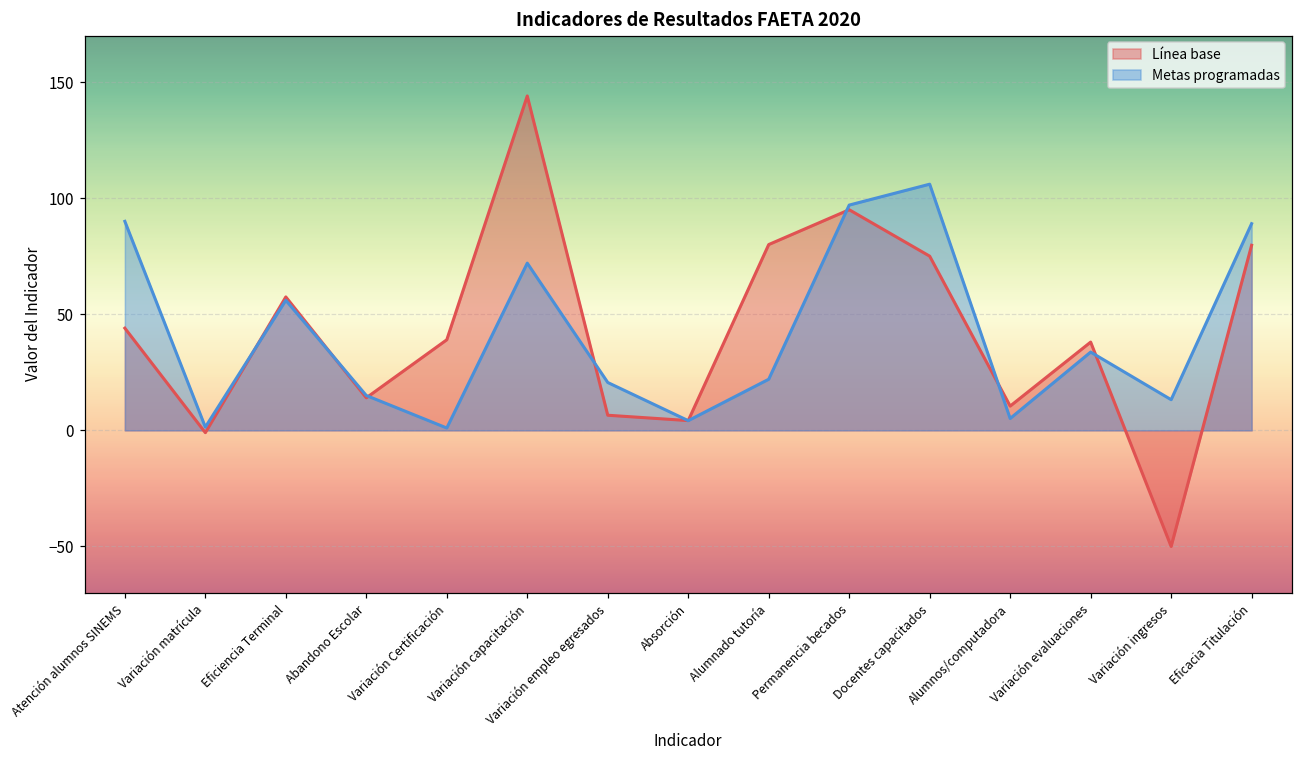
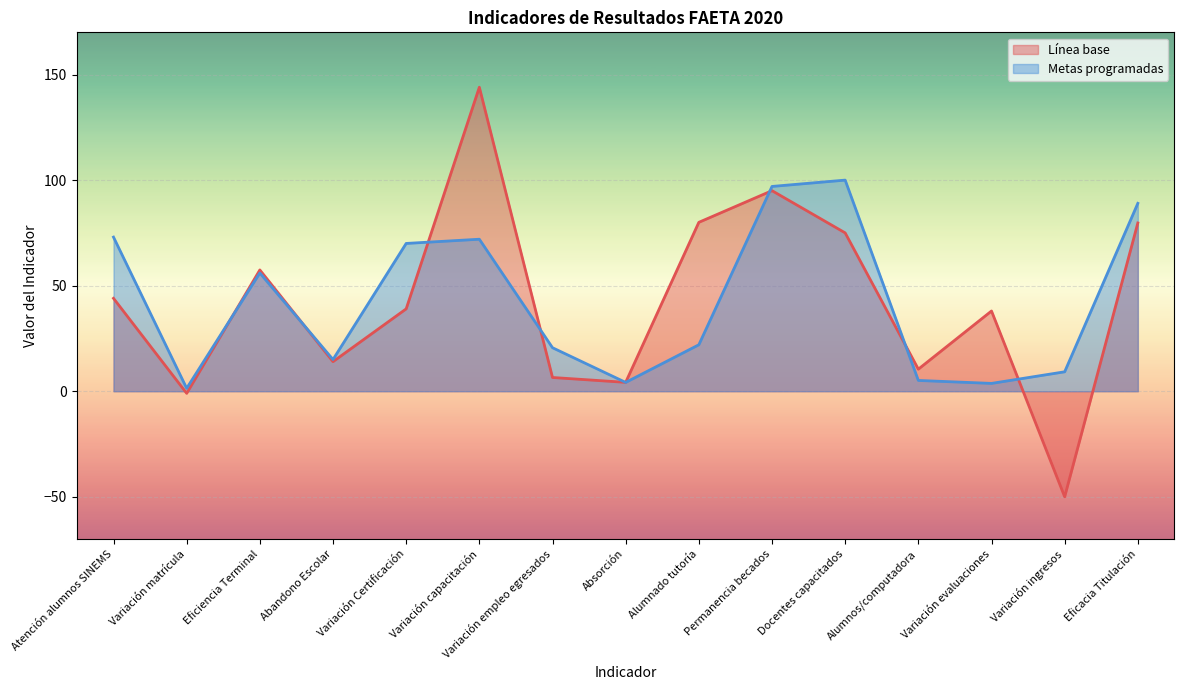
Metas programadas, Atención alumnos SINEMS: 90 -> 73
Metas programadas, Variación Certificación: 1 -> 70
Metas programadas, Docentes capacitados: 106 -> 100
Metas programadas, Variación evaluaciones: 34 -> 4
Metas programadas, Variación ingresos: 13 -> 9
